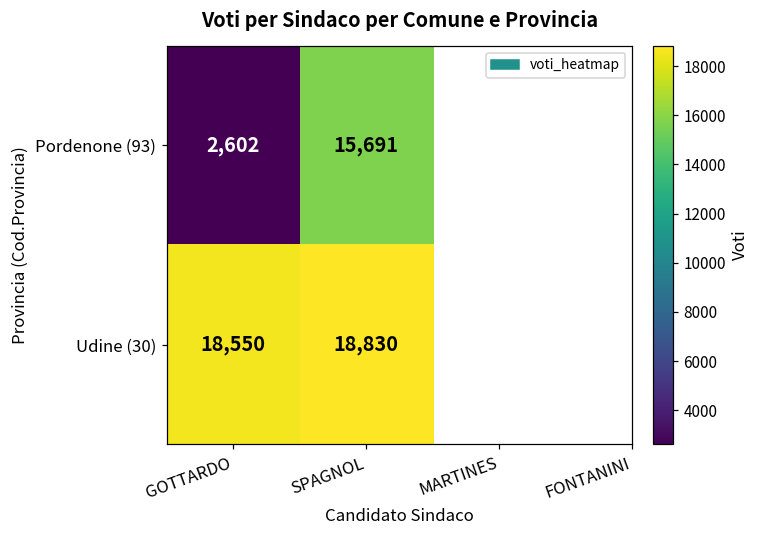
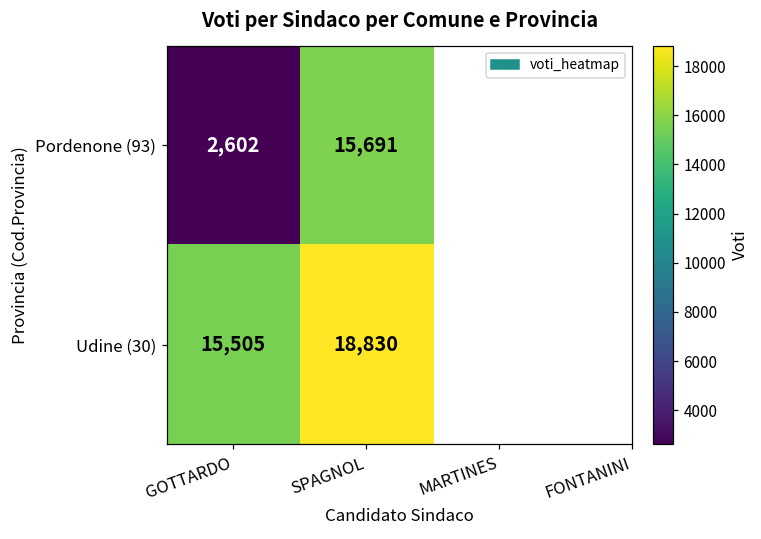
Udine (30), GOTTARDO: 18,550 -> 15,505
